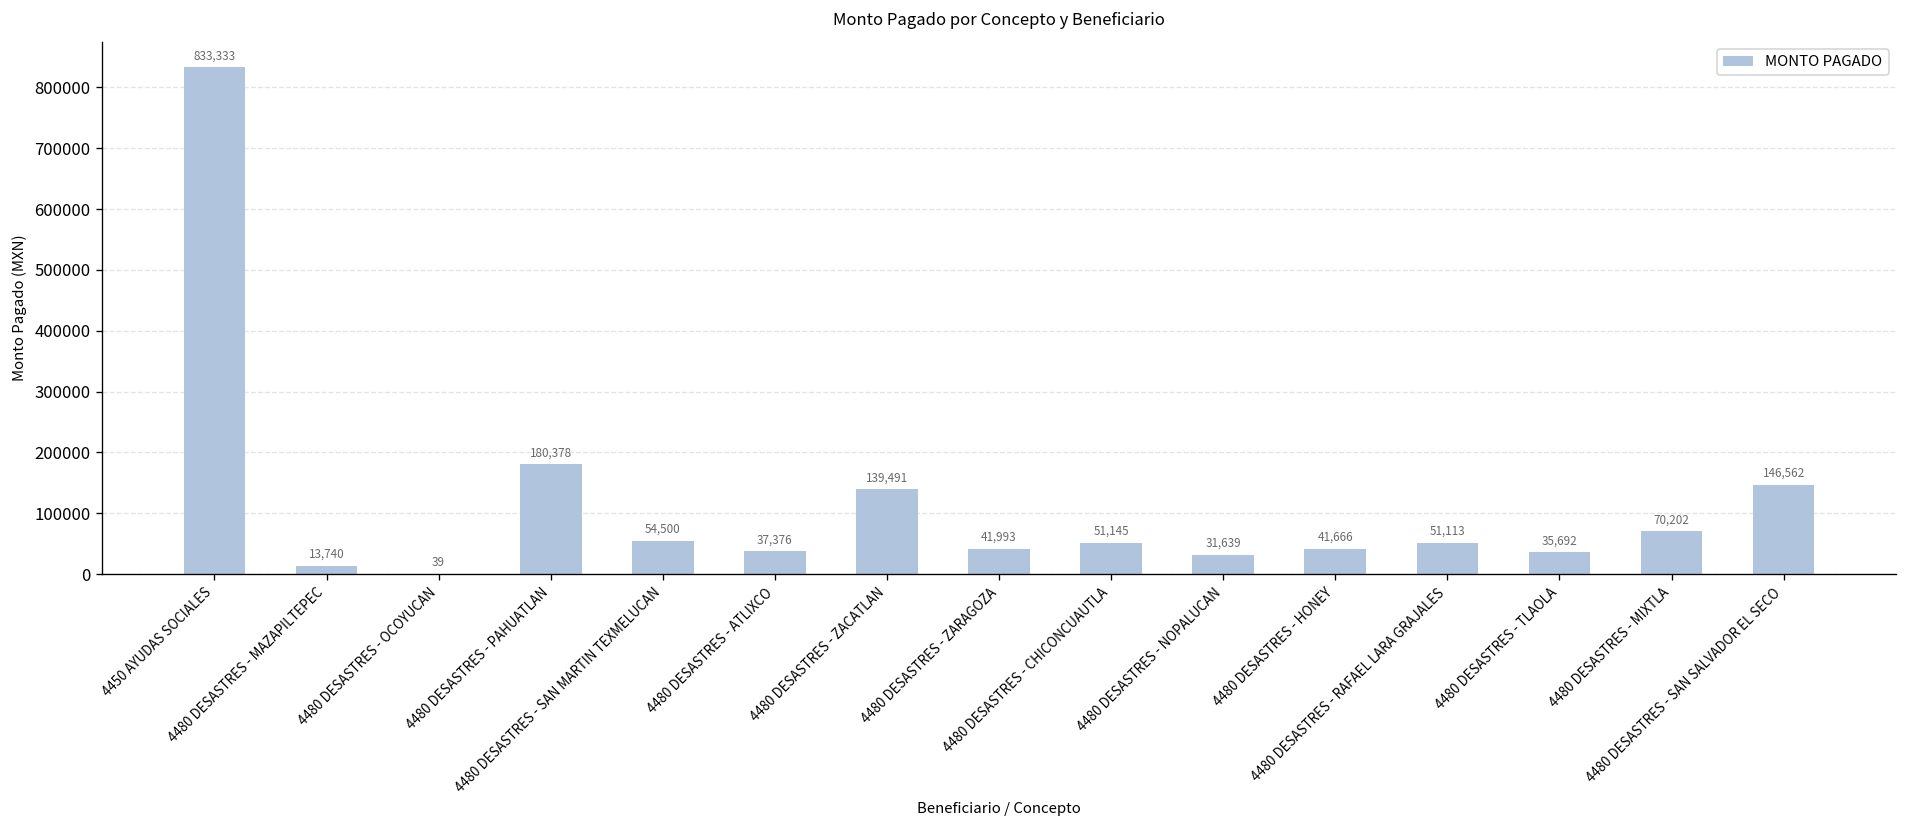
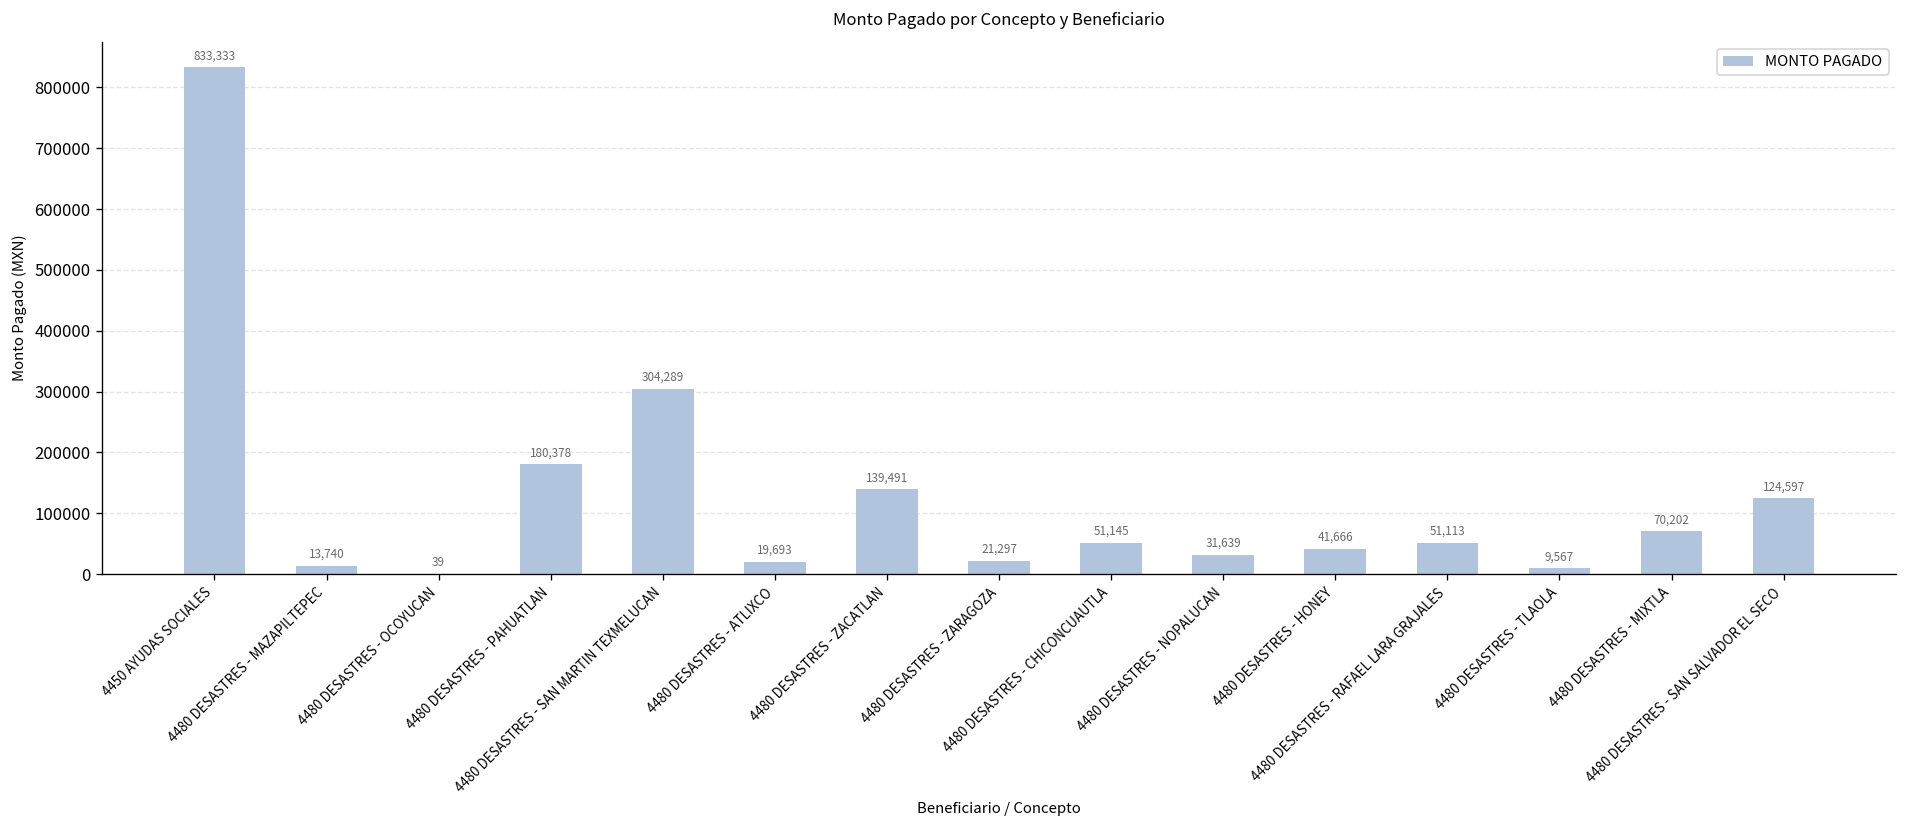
4480 DESASTRES - SAN MARTIN TEXMELUCAN: 54,500 -> 304,289
4480 DESASTRES - ATLIXCO: 37,376 -> 19,693
4480 DESASTRES - ZARAGOZA: 41,993 -> 21,297
4480 DESASTRES - TLAOLA: 35,692 -> 9,567
4480 DESASTRES - SAN SALVADOR EL SECO: 146,562 -> 124,597
